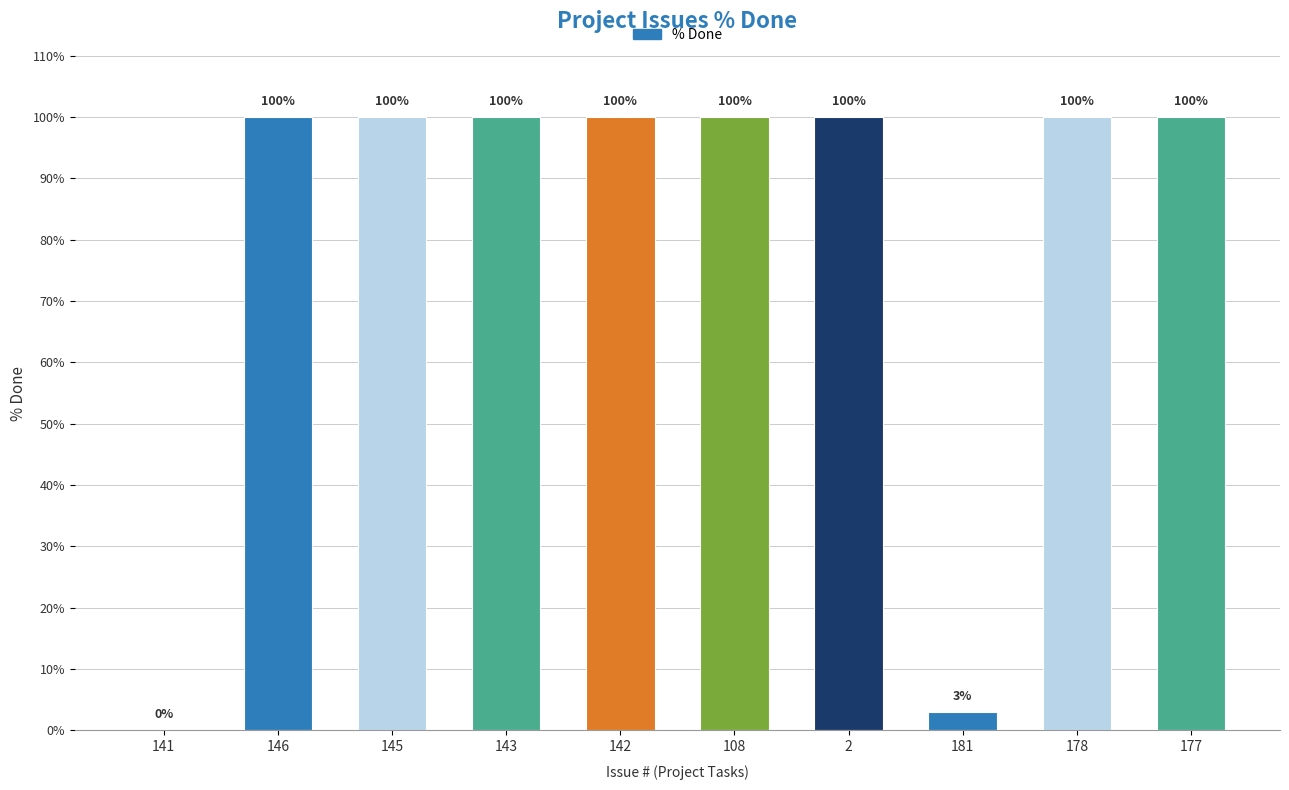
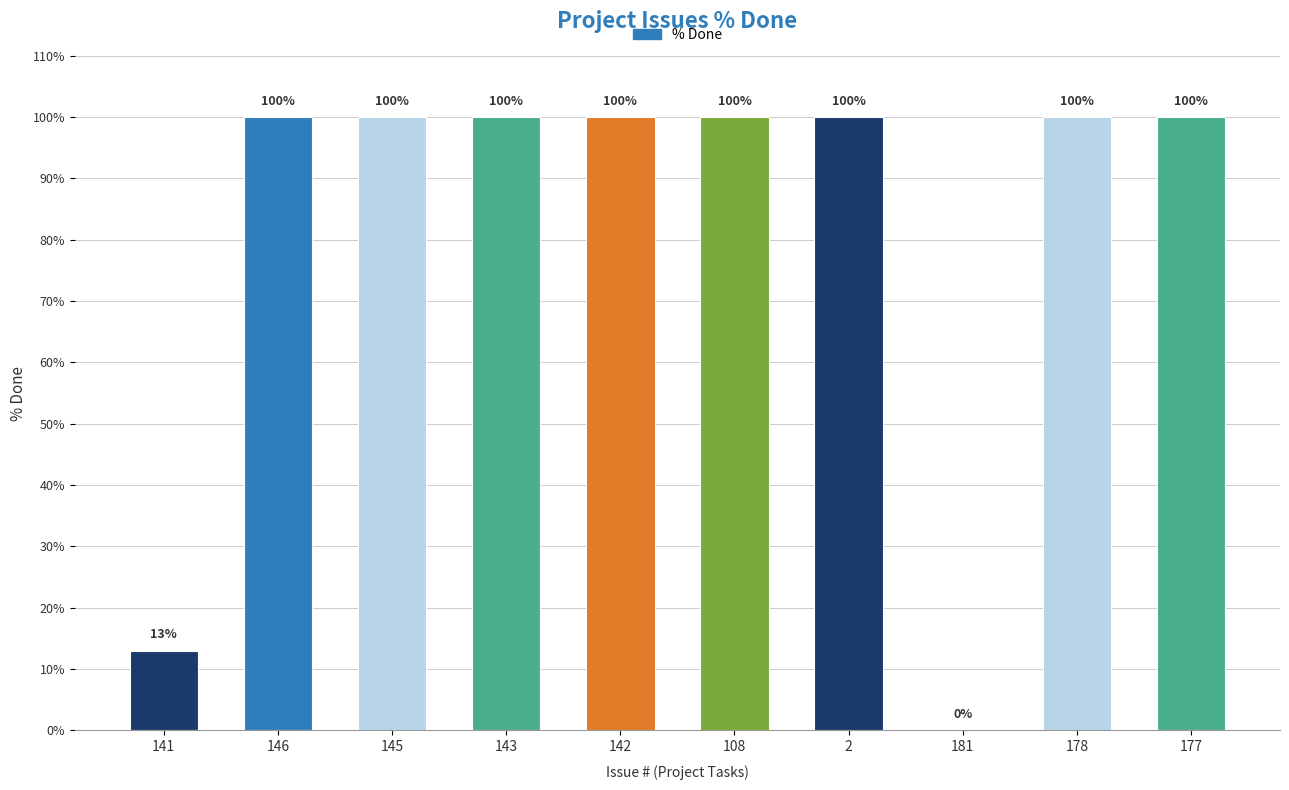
141: 0% -> 13%
181: 3% -> 0%
